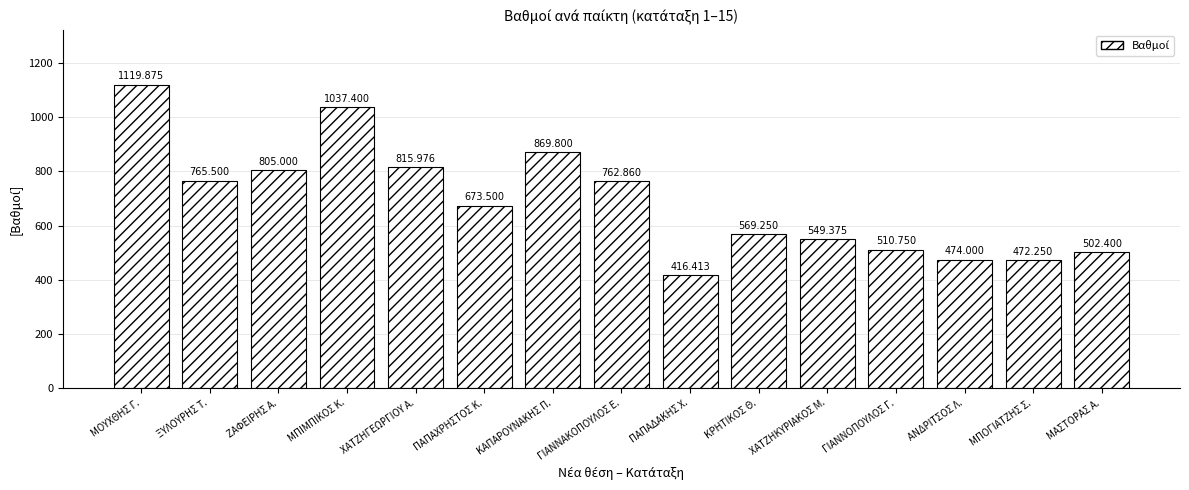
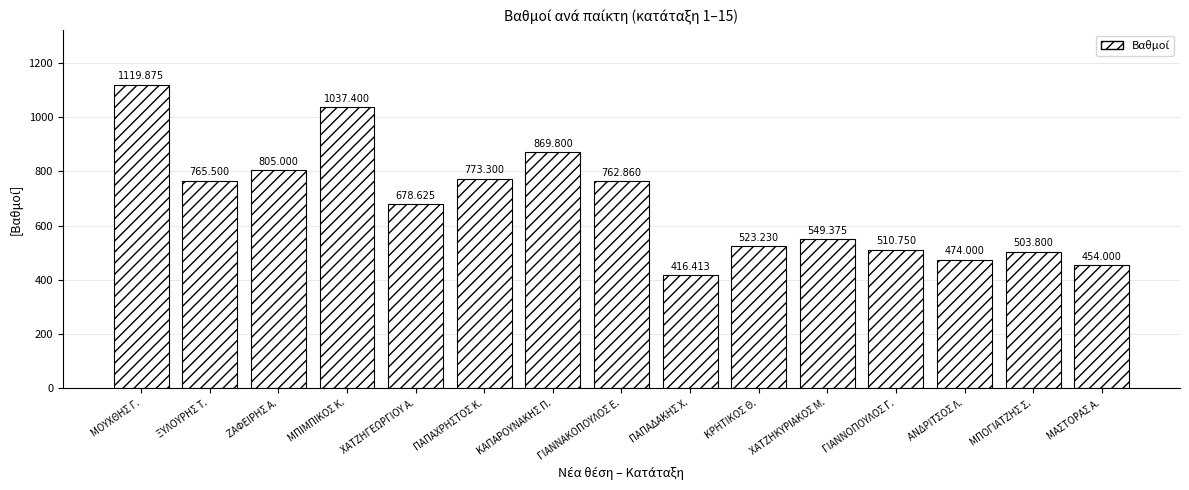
ΧΑΤΖΗΓΕΩΡΓΙΟΥ Α.: 815.976 -> 678.625
ΠΑΠΑΧΡΗΣΤΟΣ Κ.: 673.500 -> 773.300
ΚΡΗΤΙΚΟΣ Θ.: 569.250 -> 523.230
ΜΠΟΓΙΑΤΖΗΣ Σ.: 472.250 -> 503.800
ΜΑΣΤΟΡΑΣ Α.: 502.400 -> 454.000
